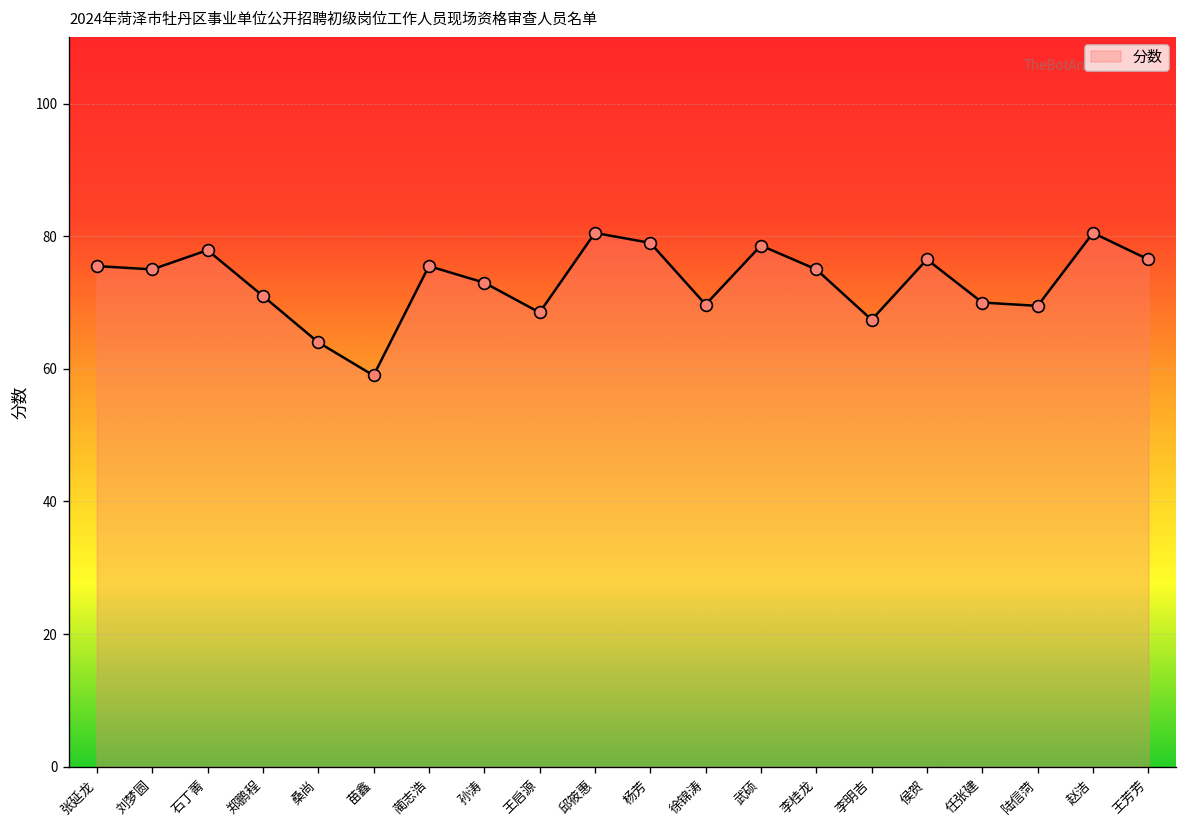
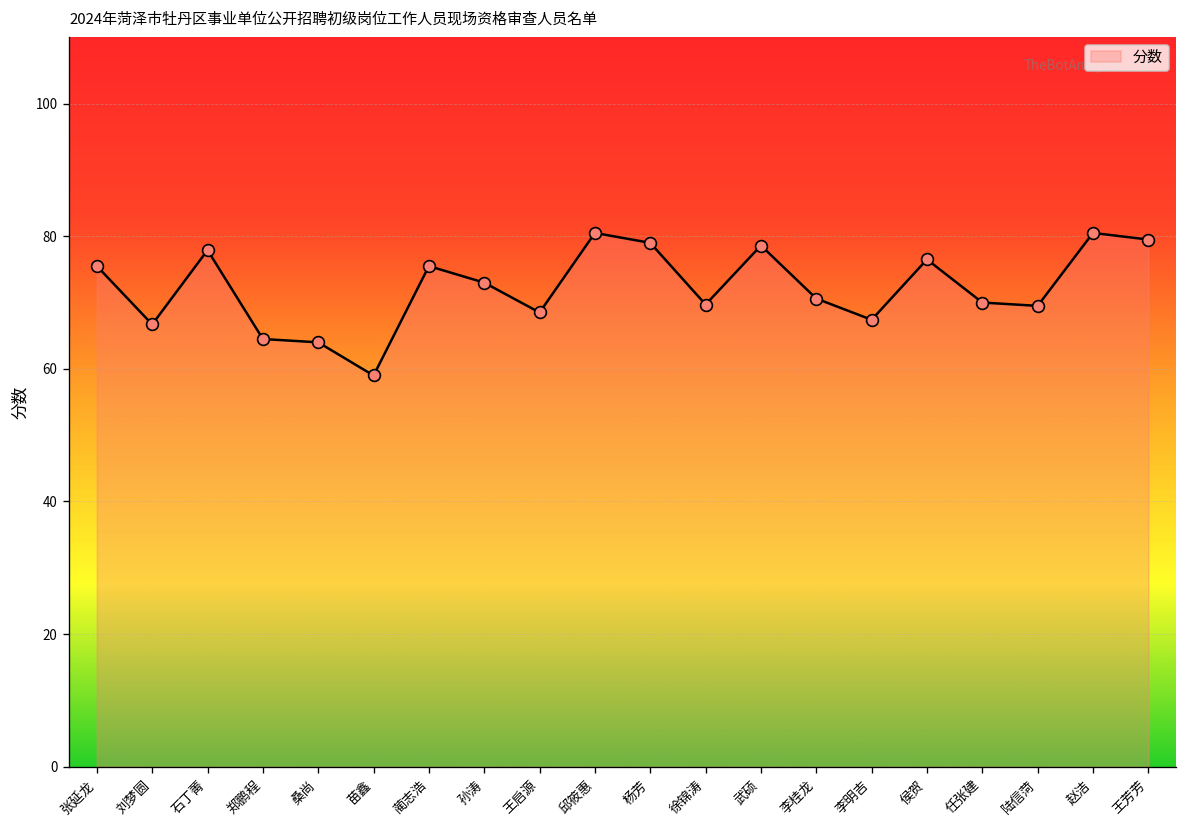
刘梦圆: 75 -> 67
郑鹏程: 71 -> 65
李桂龙: 75 -> 71
王芳芳: 77 -> 80
